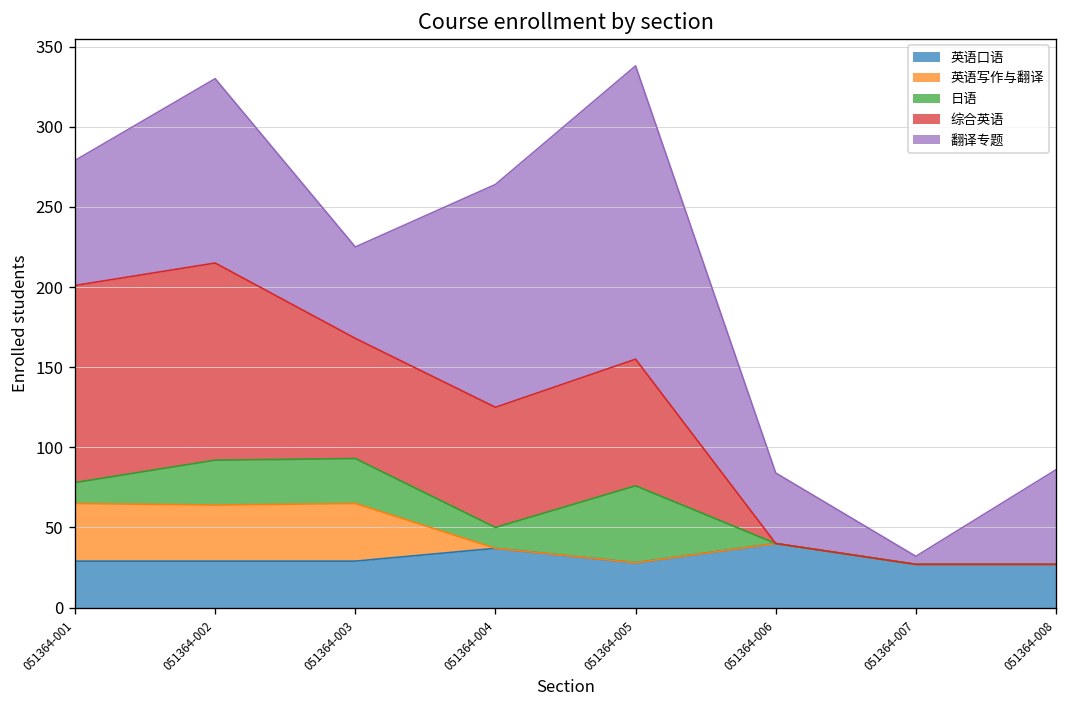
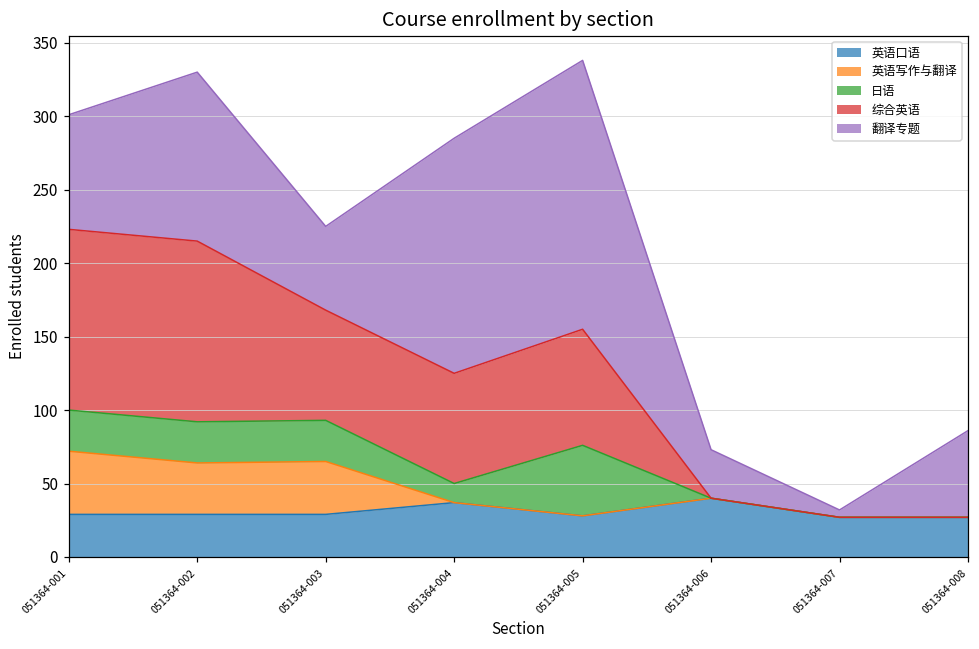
英语写作与翻译, 051364-001: 36 -> 43
日语, 051364-001: 13 -> 28
翻译专题, 051364-004: 139 -> 160
翻译专题, 051364-006: 44 -> 33
